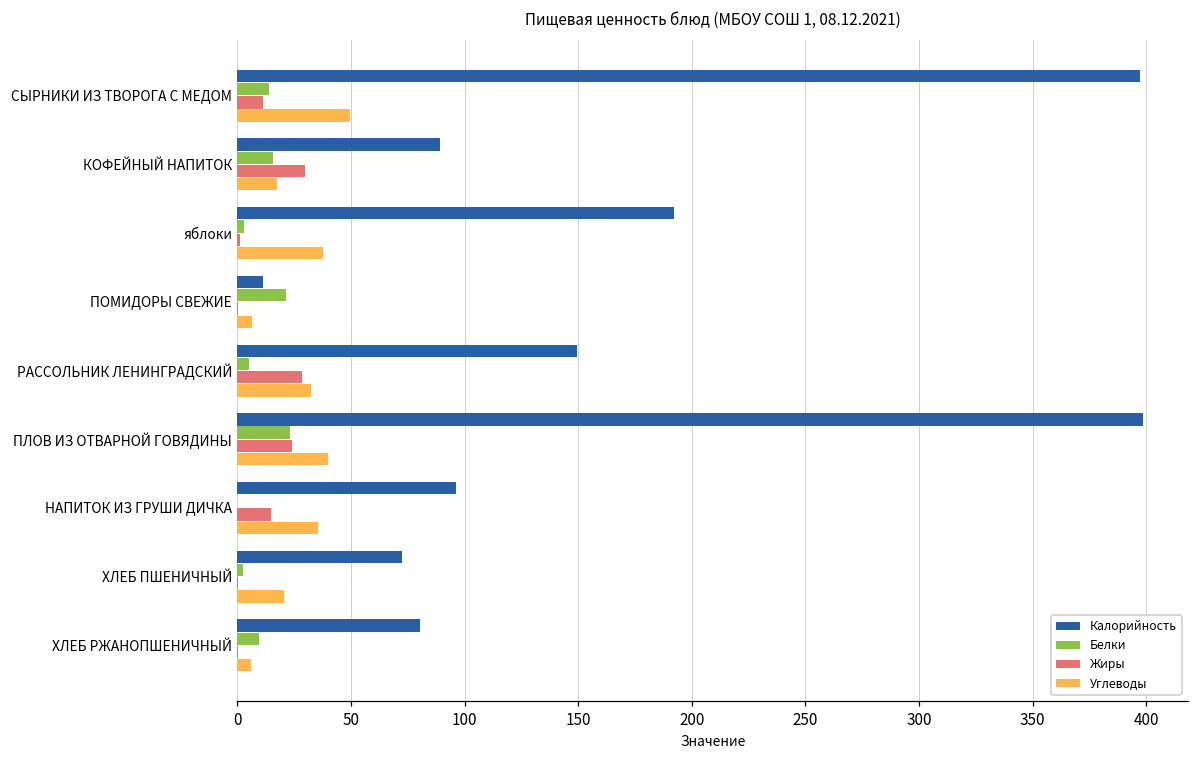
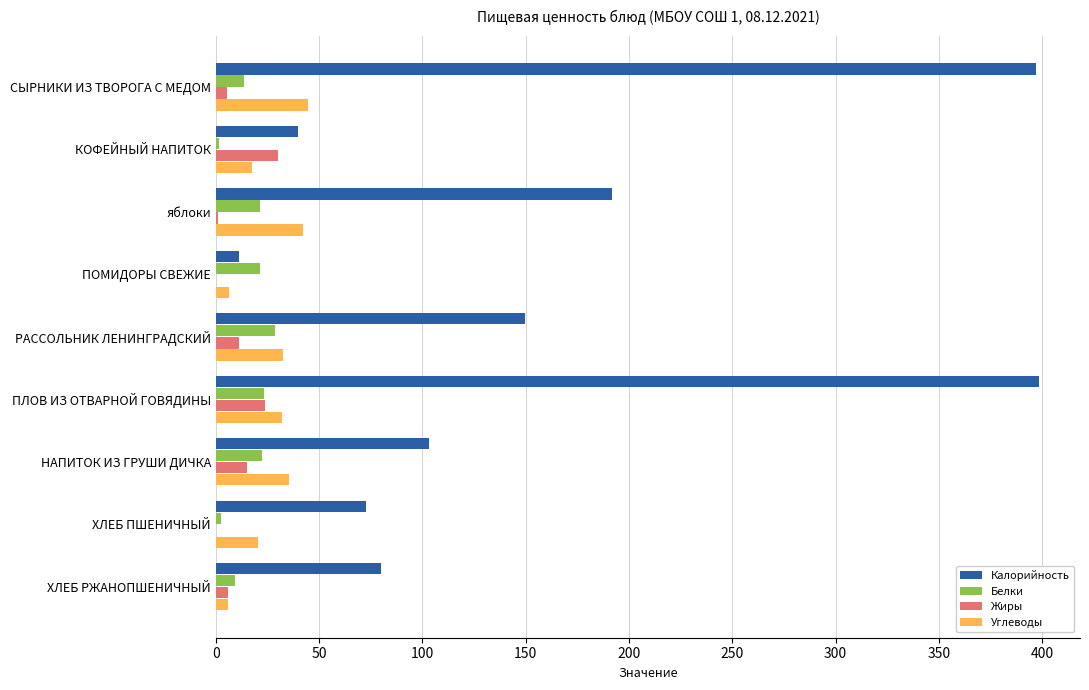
Жиры, СЫРНИКИ ИЗ ТВОРОГА С МЕДОМ: 11 -> 5
Углеводы, СЫРНИКИ ИЗ ТВОРОГА С МЕДОМ: 50 -> 45
Калорийность, КОФЕЙНЫЙ НАПИТОК: 89 -> 40
Белки, КОФЕЙНЫЙ НАПИТОК: 16 -> 1
Белки, яблоки: 3 -> 22
Углеводы, яблоки: 38 -> 42
Белки, РАССОЛЬНИК ЛЕНИНГРАДСКИЙ: 5 -> 29
Жиры, РАССОЛЬНИК ЛЕНИНГРАДСКИЙ: 28 -> 11
Углеводы, ПЛОВ ИЗ ОТВАРНОЙ ГОВЯДИНЫ: 40 -> 32
Калорийность, НАПИТОК ИЗ ГРУШИ ДИЧКА: 96 -> 103
Белки, НАПИТОК ИЗ ГРУШИ ДИЧКА: 0 -> 22
Жиры, ХЛЕБ РЖАНОПШЕНИЧНЫЙ: 0 -> 6
